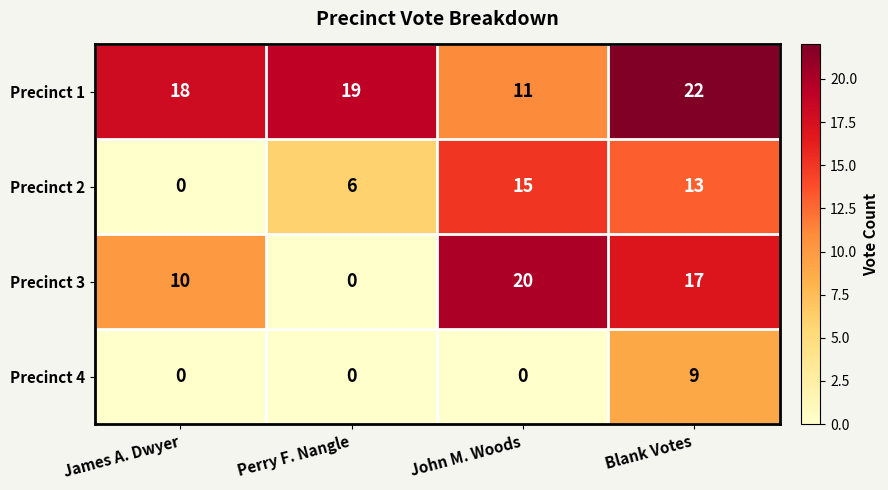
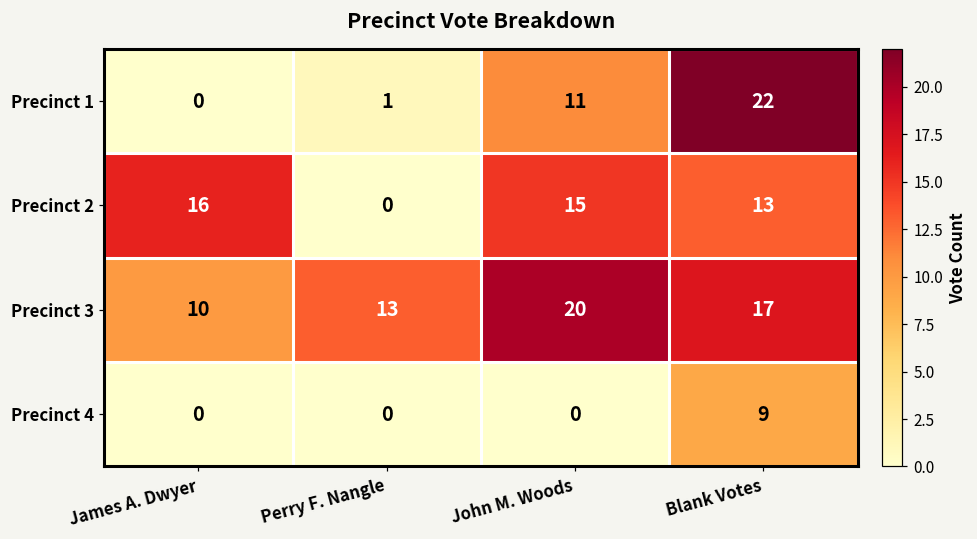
Precinct 1, James A. Dwyer: 18 -> 0
Precinct 1, Perry F. Nangle: 19 -> 1
Precinct 2, James A. Dwyer: 0 -> 16
Precinct 2, Perry F. Nangle: 6 -> 0
Precinct 3, Perry F. Nangle: 0 -> 13
